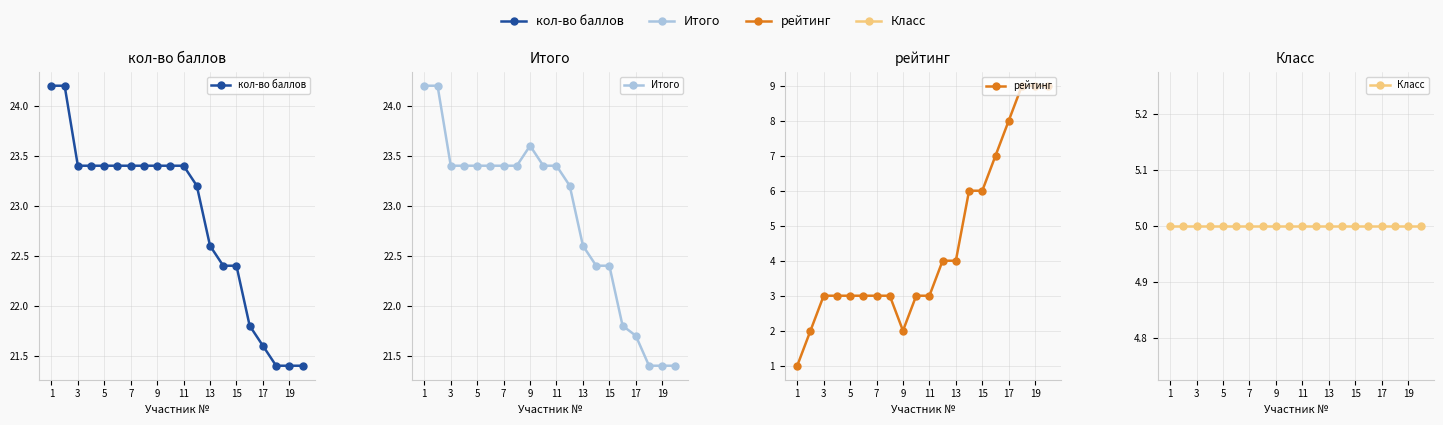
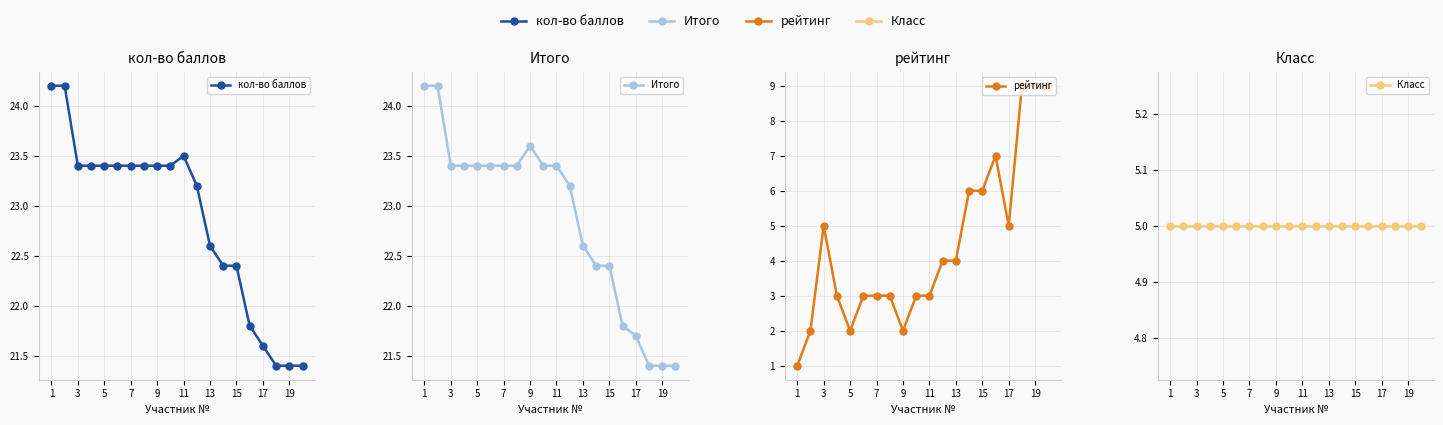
кол-во баллов, 11: 23.4 -> 23.5
рейтинг, 3: 3 -> 5
рейтинг, 5: 3 -> 2
рейтинг, 17: 8 -> 5
